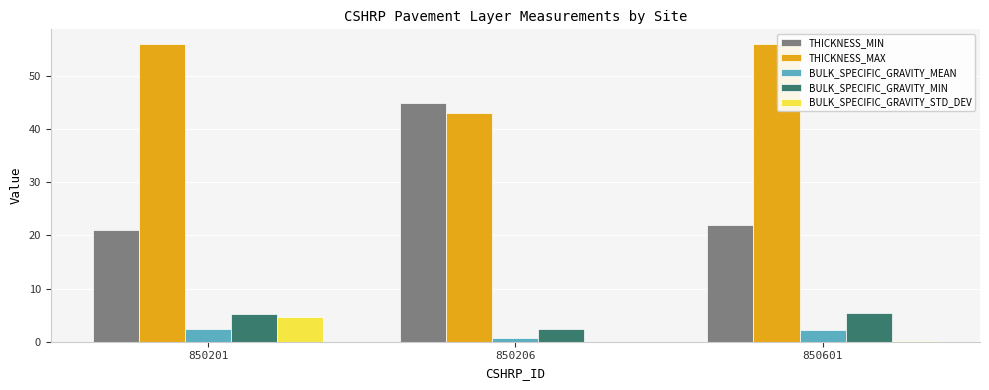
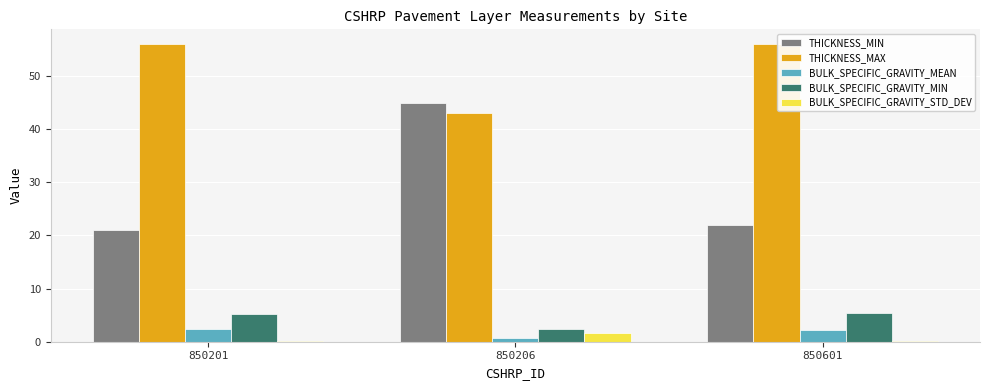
BULK_SPECIFIC_GRAVITY_STD_DEV, 850201: 5 -> 0
BULK_SPECIFIC_GRAVITY_STD_DEV, 850206: 0 -> 2
